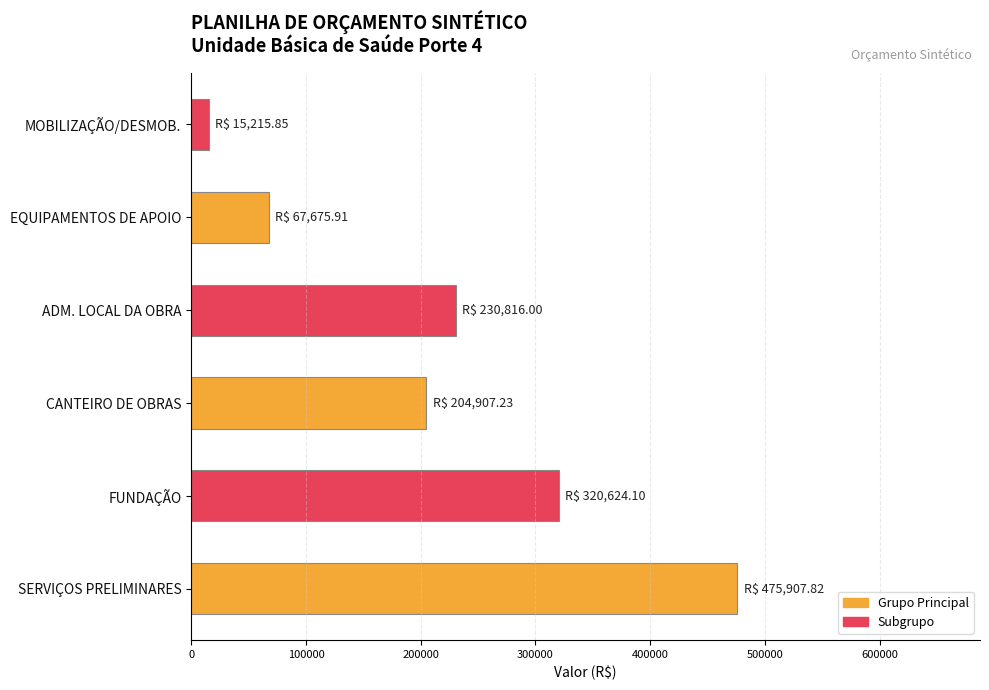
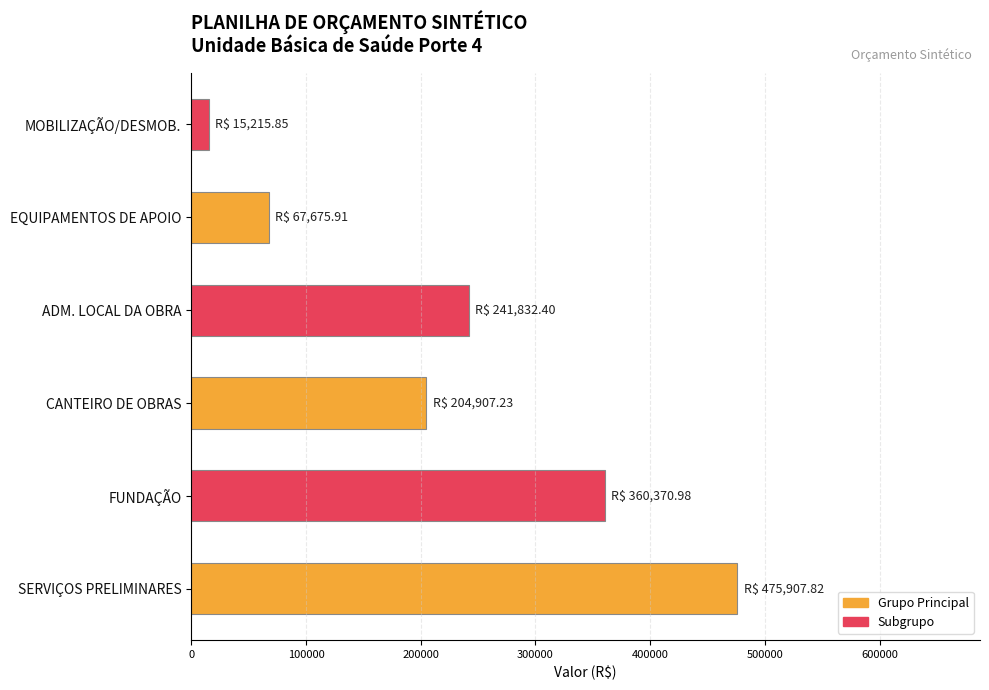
ADM. LOCAL DA OBRA: 230,816.00 -> 241,832.40
FUNDAÇÃO: 320,624.10 -> 360,370.98
